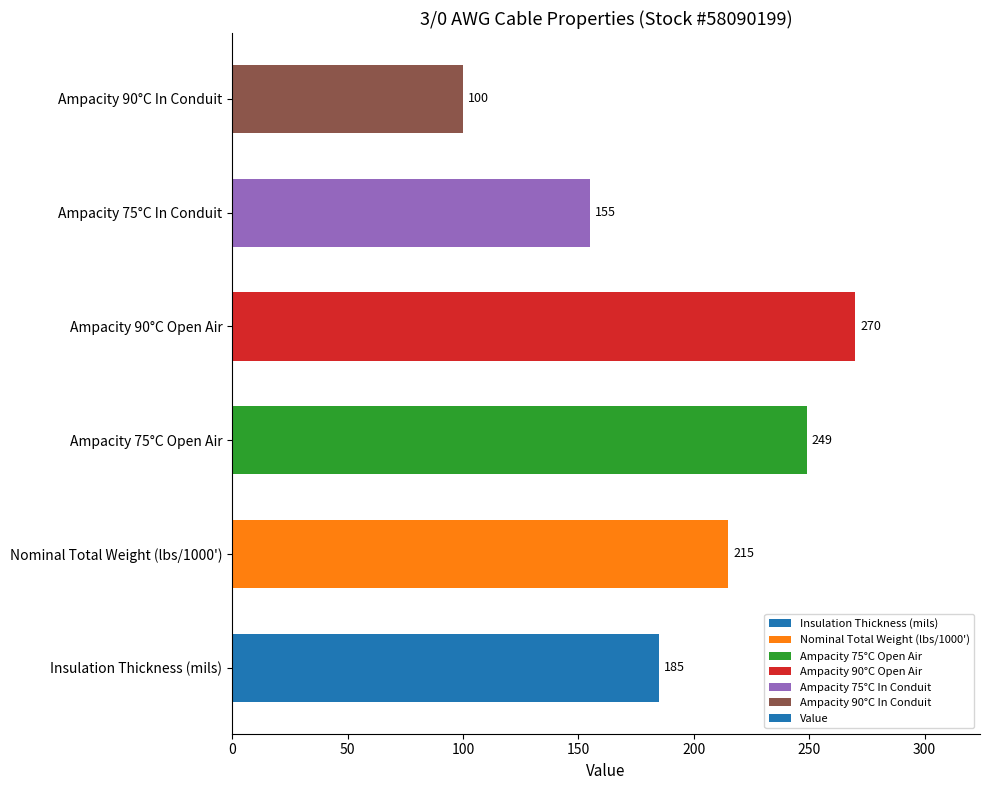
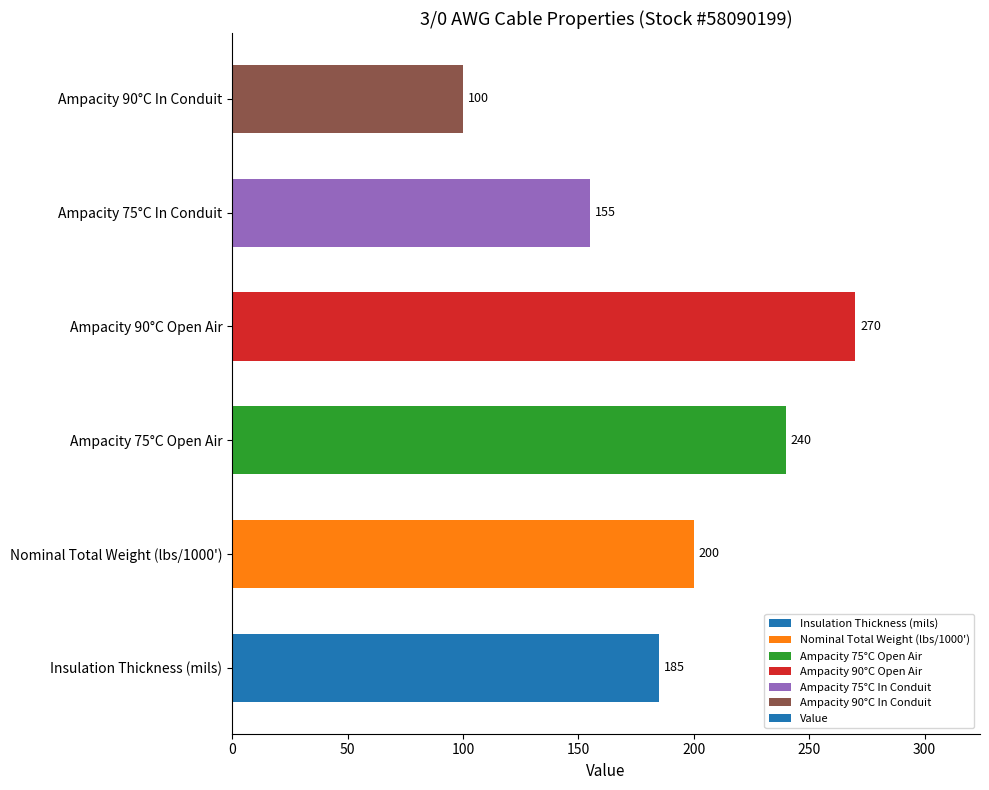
Ampacity 75°C Open Air: 249 -> 240
Nominal Total Weight (lbs/1000'): 215 -> 200
